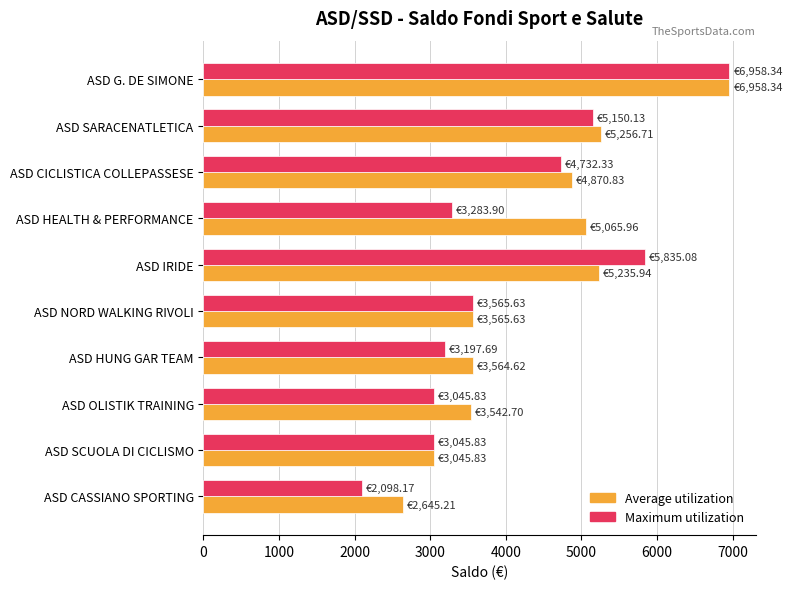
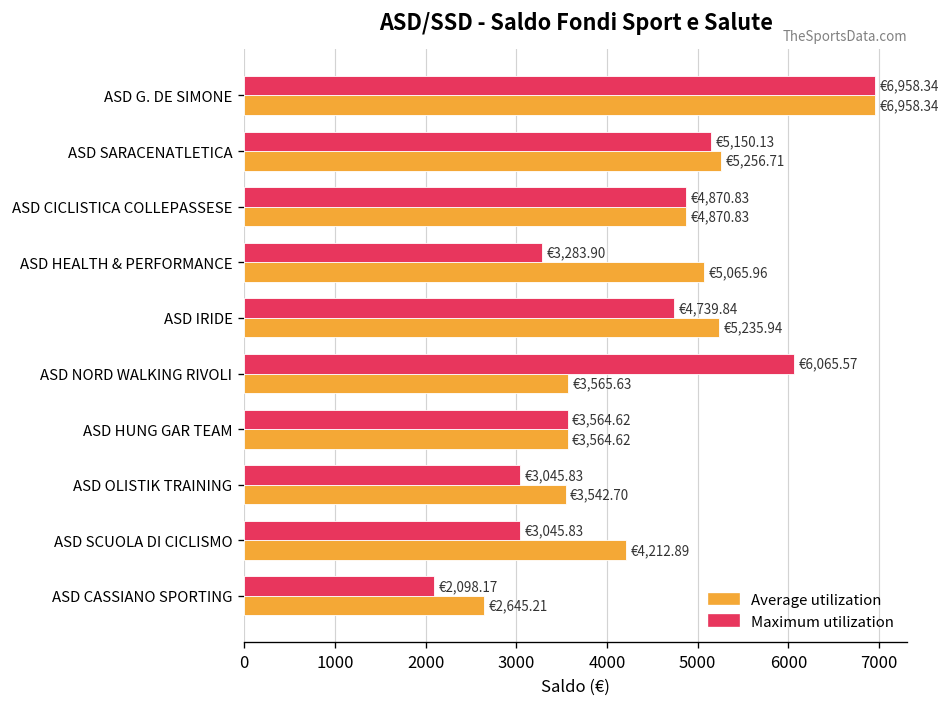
Maximum utilization, ASD CICLISTICA COLLEPASSESE: €4,732.33 -> €4,870.83
Maximum utilization, ASD IRIDE: €5,835.08 -> €4,739.84
Maximum utilization, ASD NORD WALKING RIVOLI: €3,565.63 -> €6,065.57
Maximum utilization, ASD HUNG GAR TEAM: €3,197.69 -> €3,564.62
Average utilization, ASD SCUOLA DI CICLISMO: €3,045.83 -> €4,212.89
